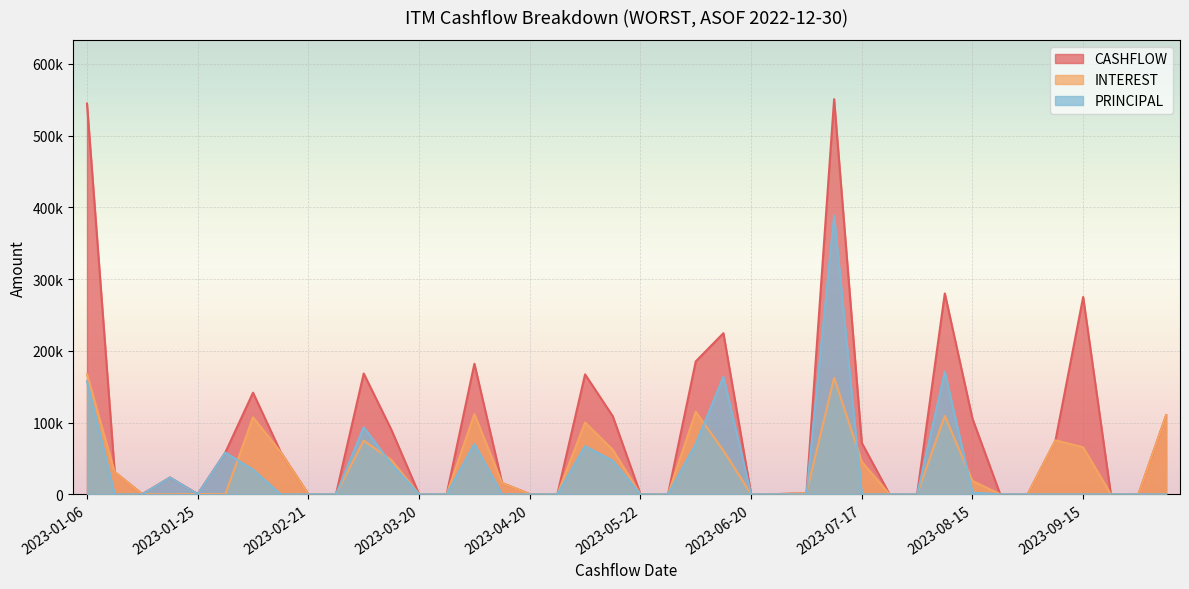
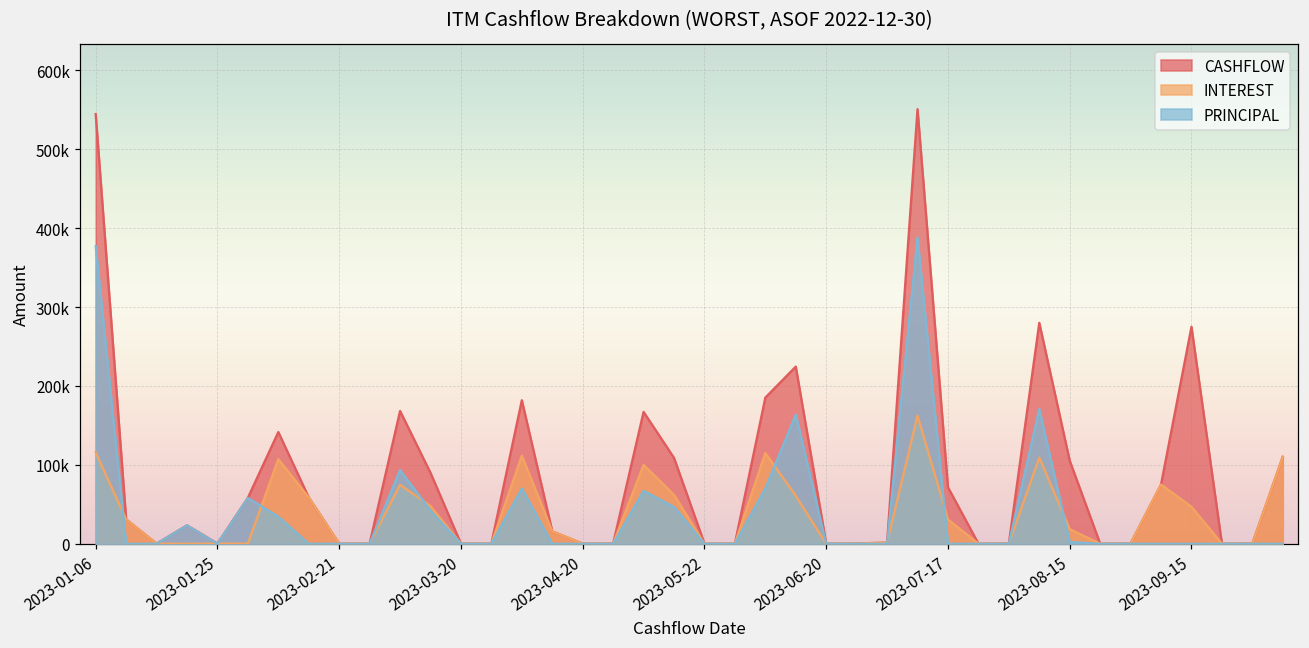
INTEREST, 2023-01-06: 170000 -> 120000
PRINCIPAL, 2023-01-06: 160000 -> 380000
INTEREST, 2023-07-17: 50000 -> 30000
INTEREST, 2023-09-15: 70000 -> 50000
